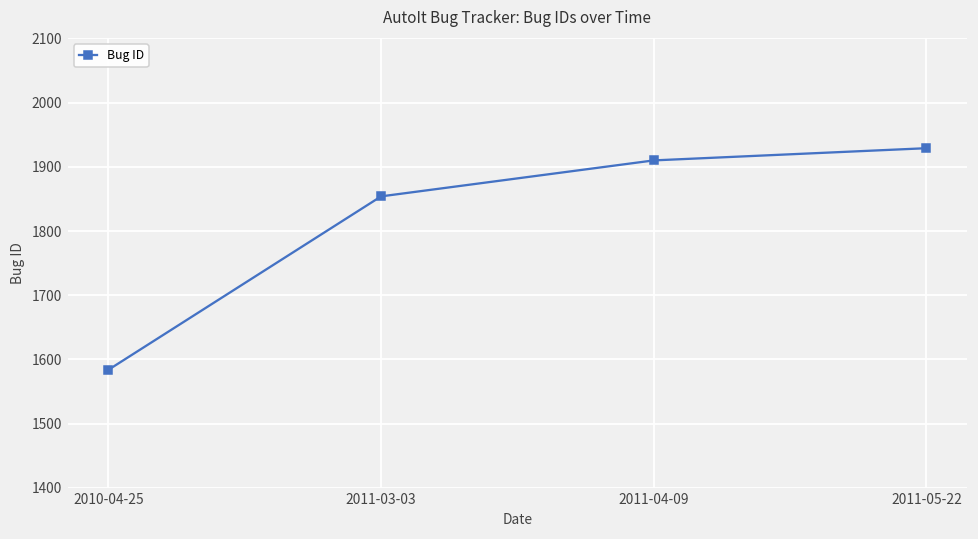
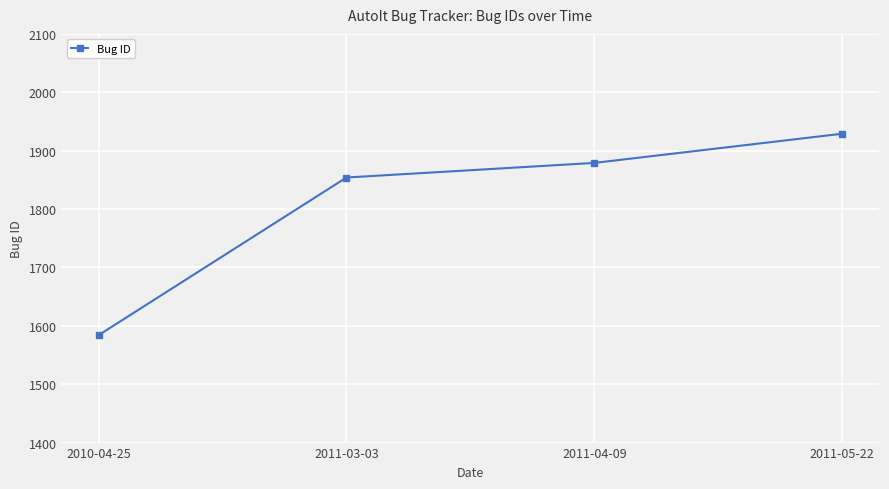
2011-04-09: 1910 -> 1880
